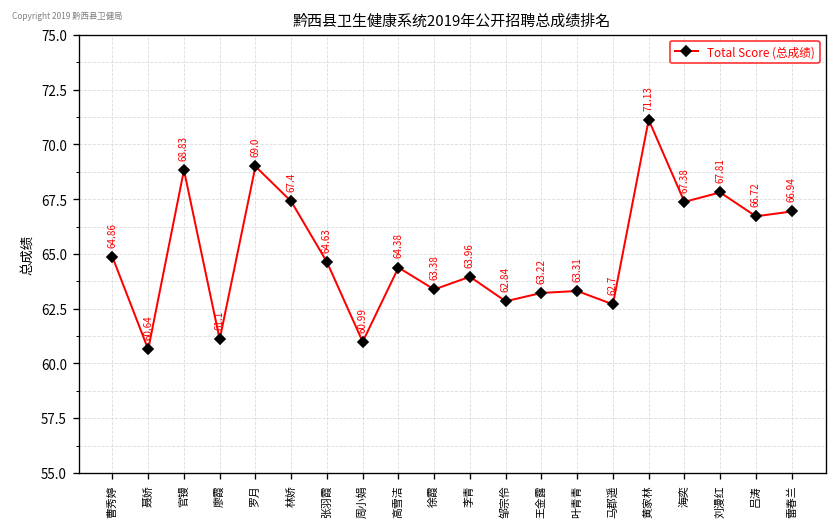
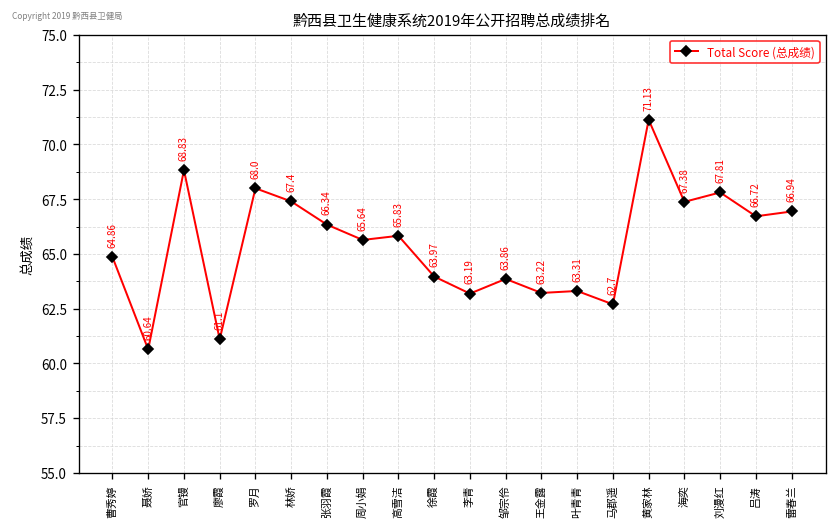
罗月: 69.0 -> 68.0
张羽霞: 64.63 -> 66.34
周小娟: 60.99 -> 65.64
高雪洁: 64.38 -> 65.83
徐霞: 63.38 -> 63.97
李青: 63.96 -> 63.19
邹宗伶: 62.84 -> 63.86
